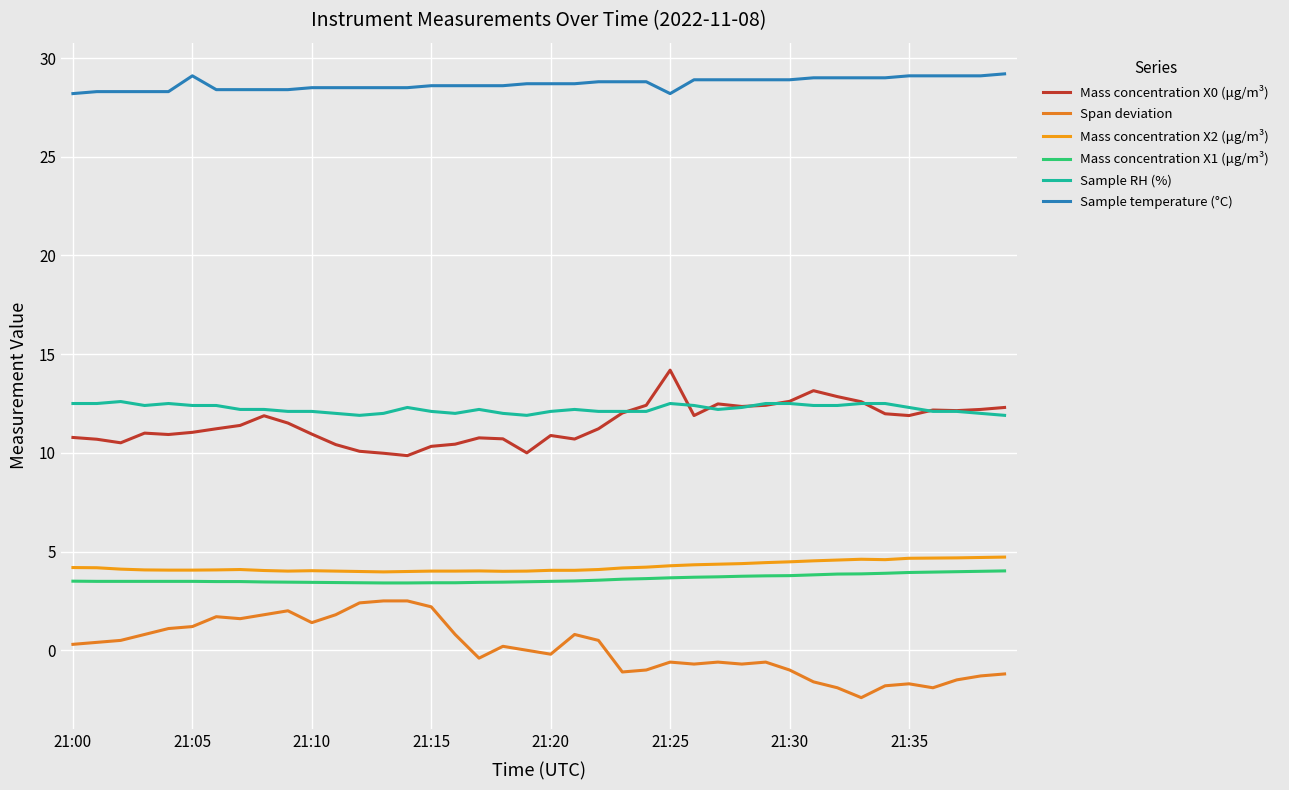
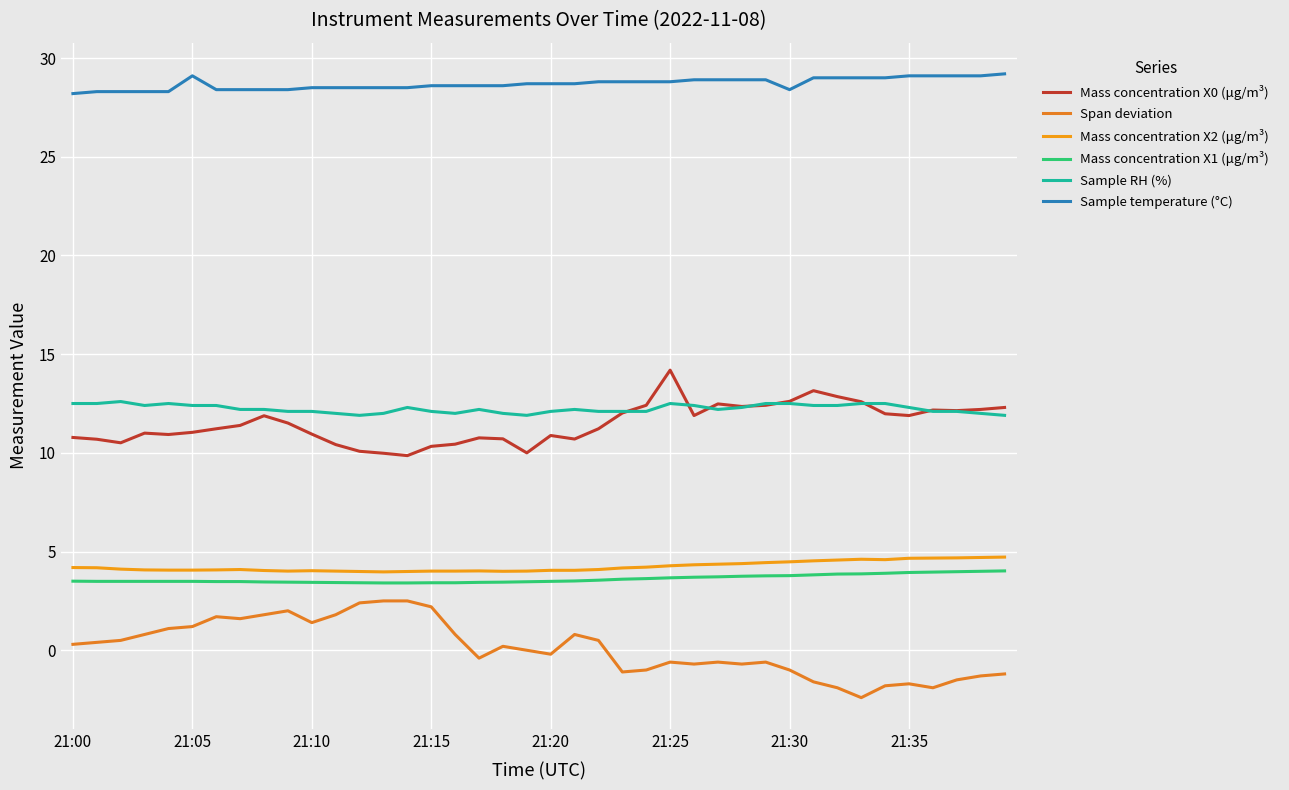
Sample temperature (°C), 21:25: 28.2 -> 28.8
Sample temperature (°C), 21:30: 28.9 -> 28.4
